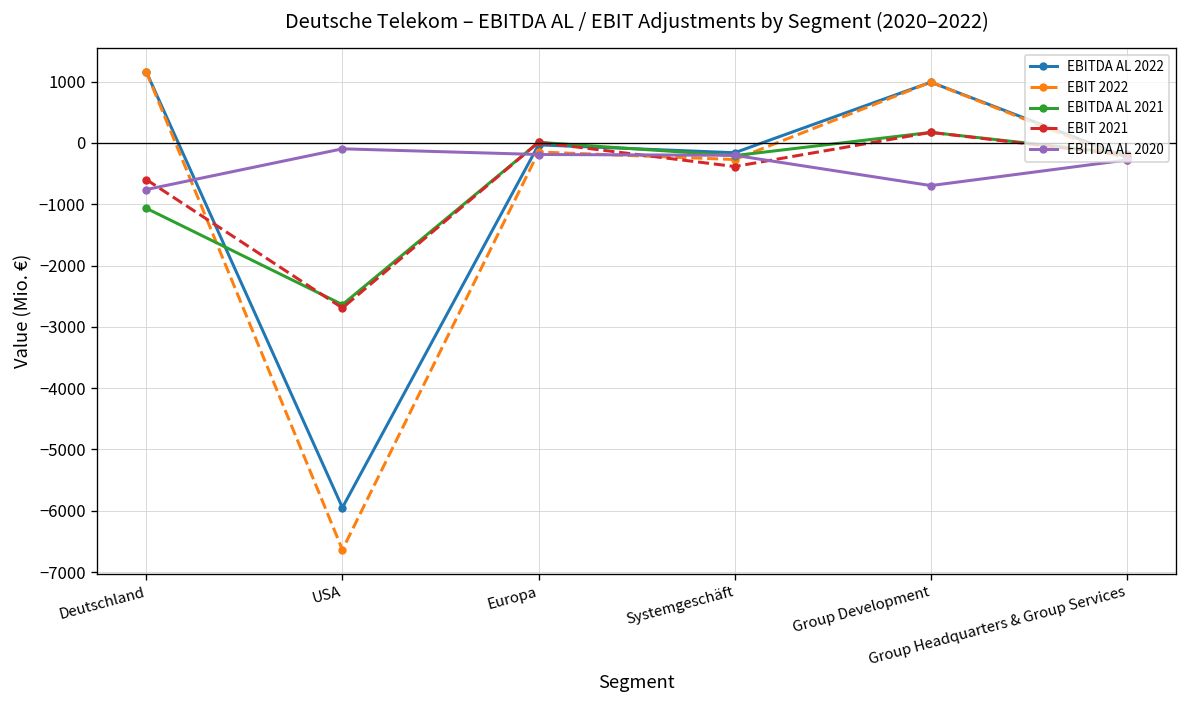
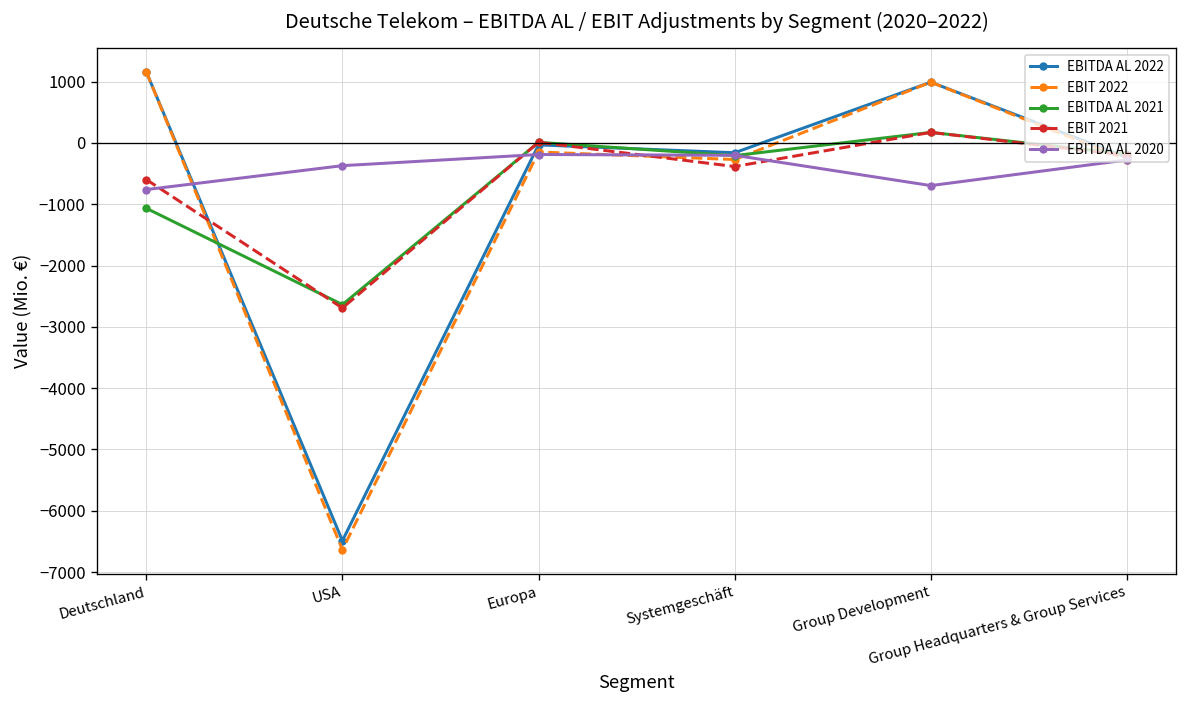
EBITDA AL 2022, USA: -5900 -> -6500
EBITDA AL 2020, USA: -100 -> -400
